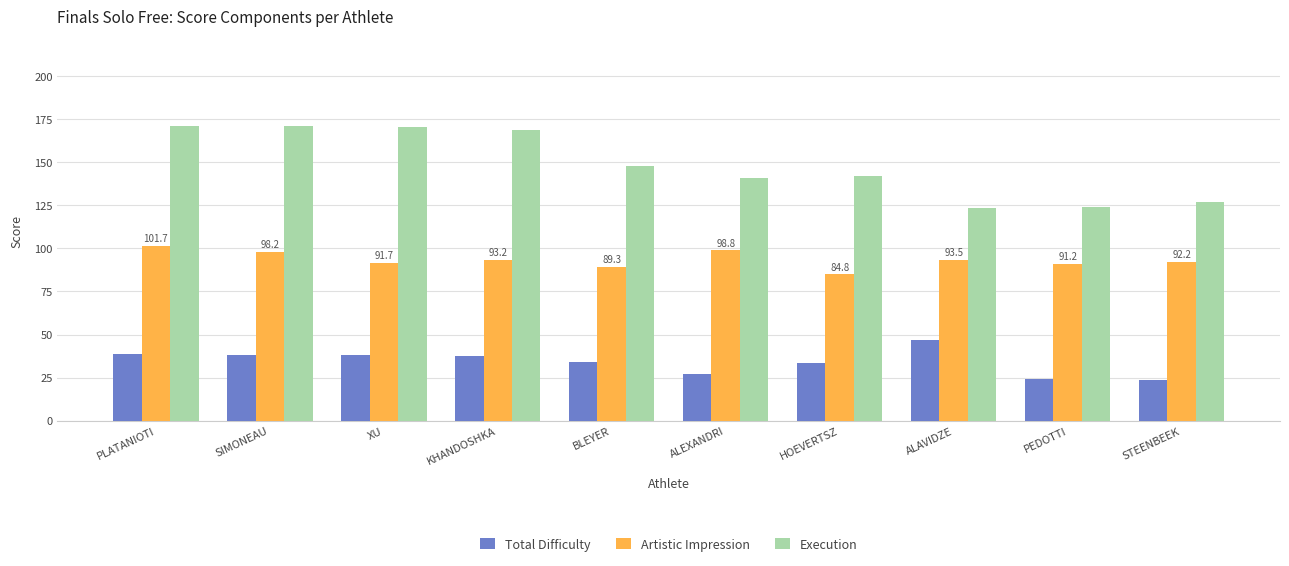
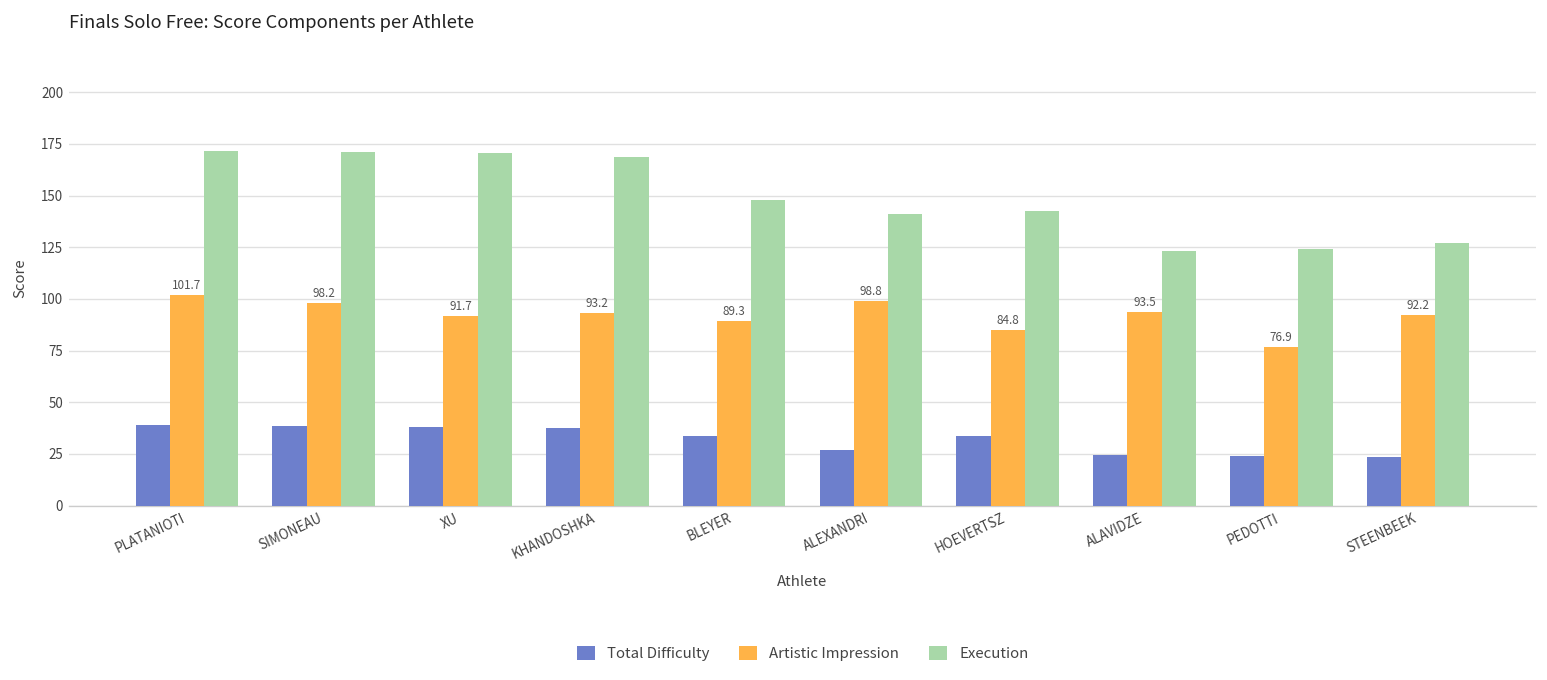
Total Difficulty, ALAVIDZE: 47 -> 25
Artistic Impression, PEDOTTI: 91.2 -> 76.9
